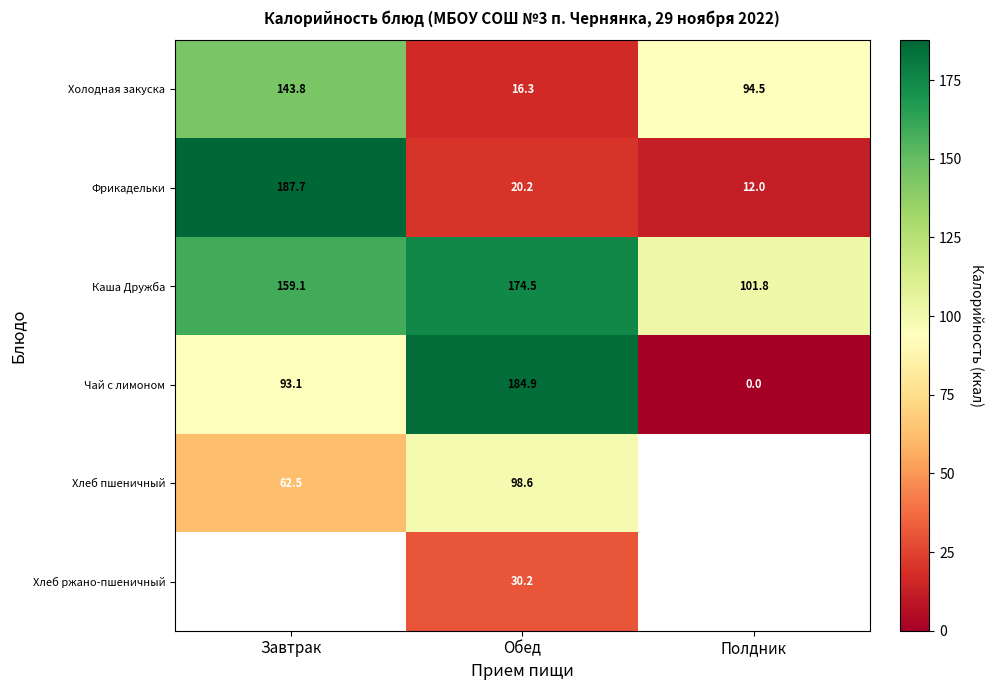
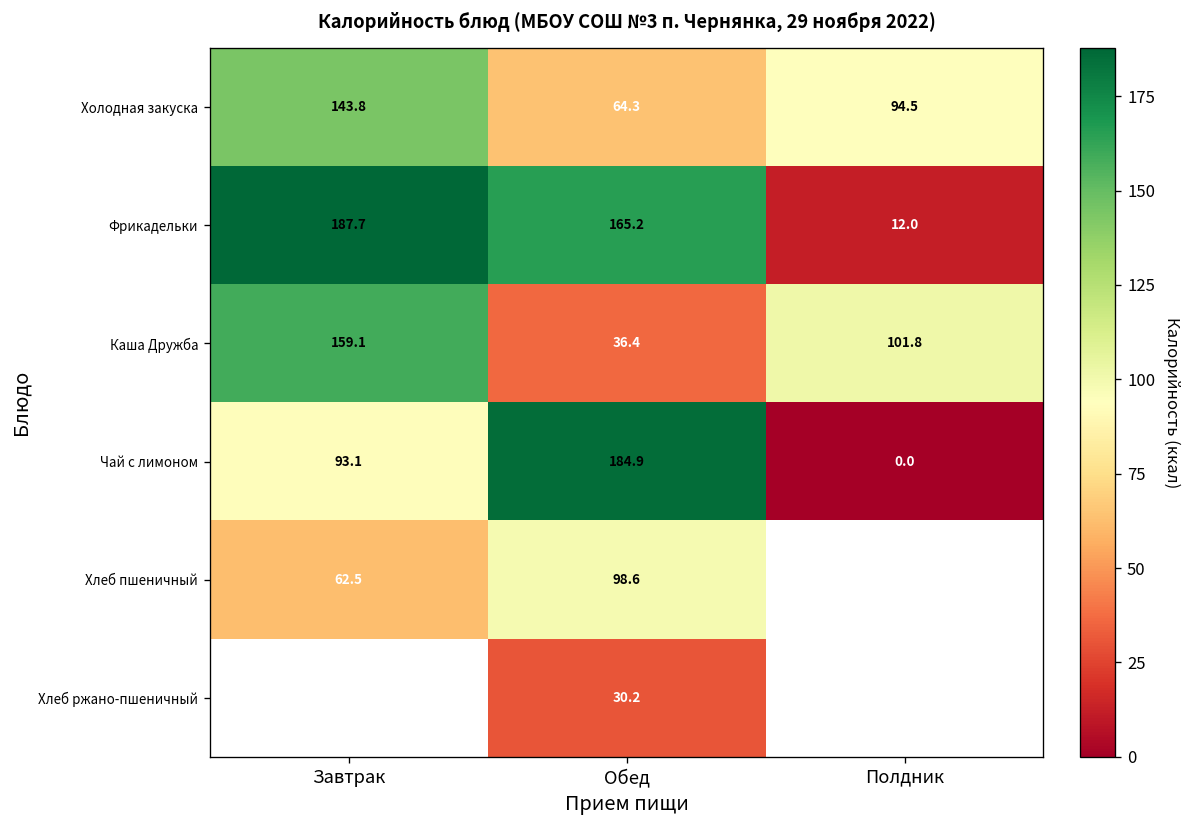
Холодная закуска, Обед: 16.3 -> 64.3
Фрикадельки, Обед: 20.2 -> 165.2
Каша Дружба, Обед: 174.5 -> 36.4
